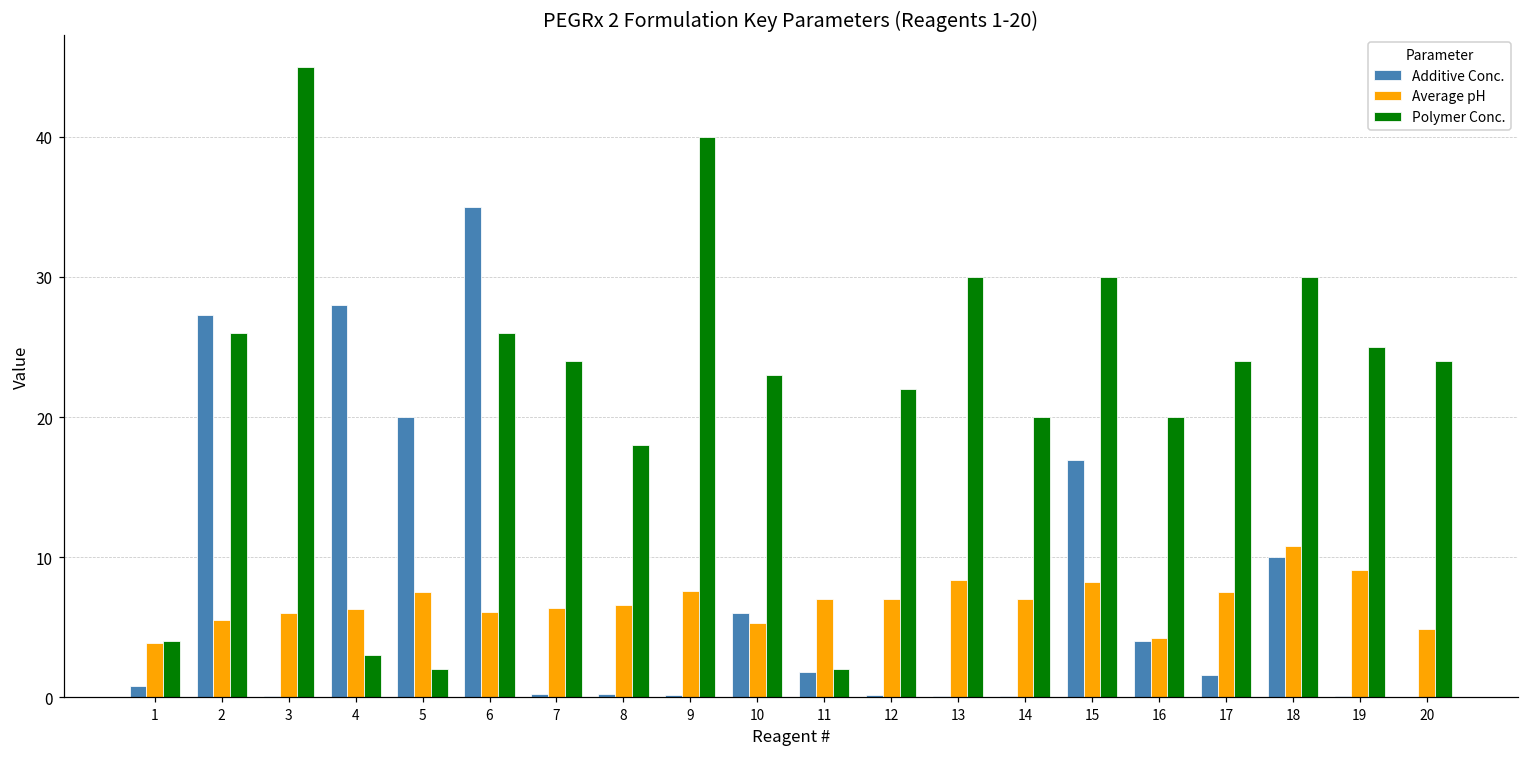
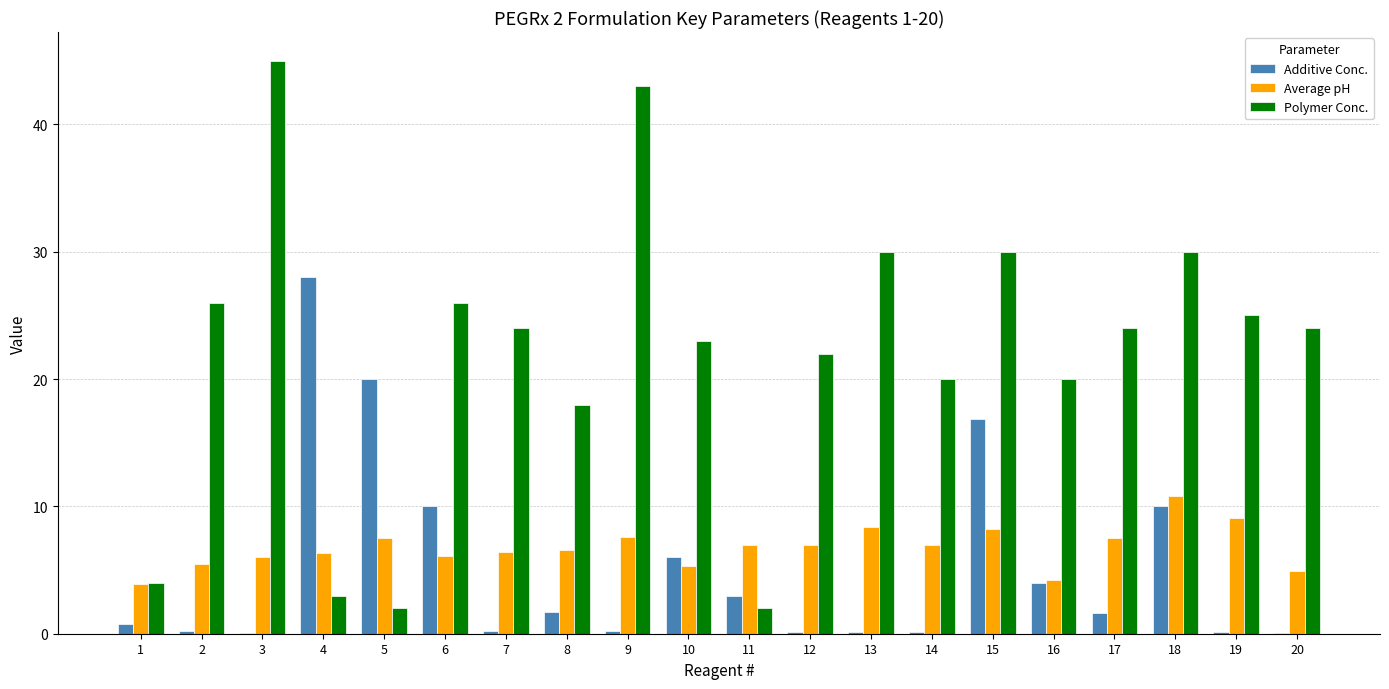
Additive Conc., 2: 27.3 -> 0.2
Additive Conc., 6: 35 -> 10
Additive Conc., 8: 0.2 -> 1.7
Polymer Conc., 9: 40 -> 43
Additive Conc., 11: 1.8 -> 3.0
